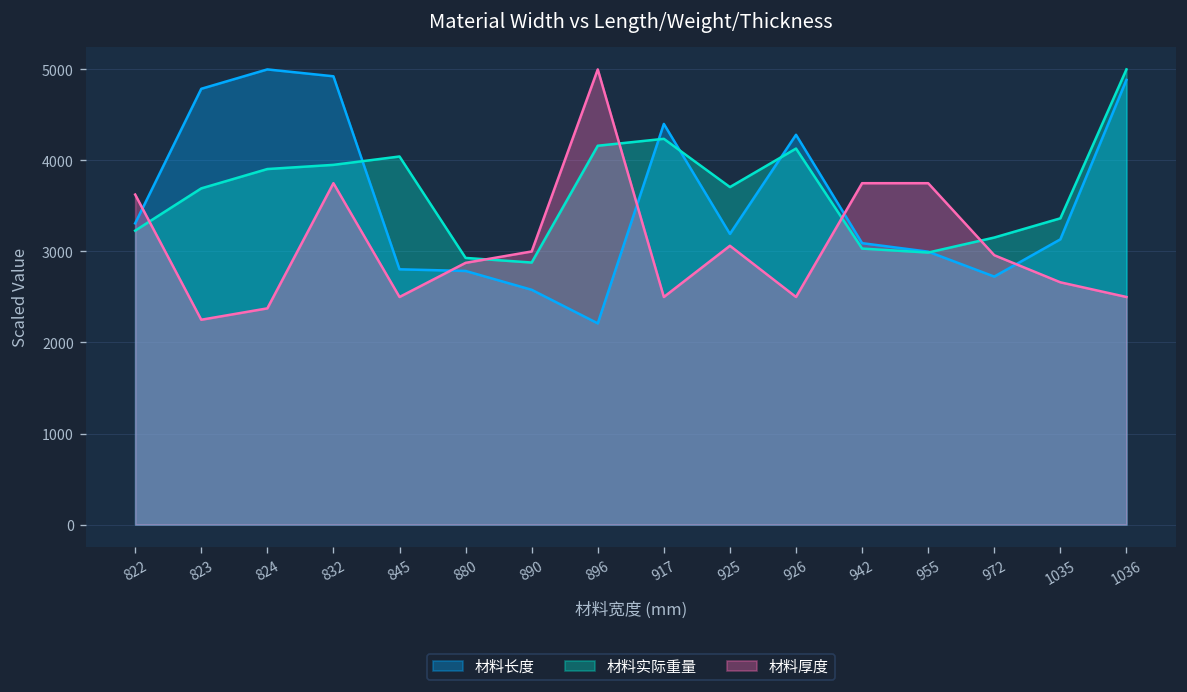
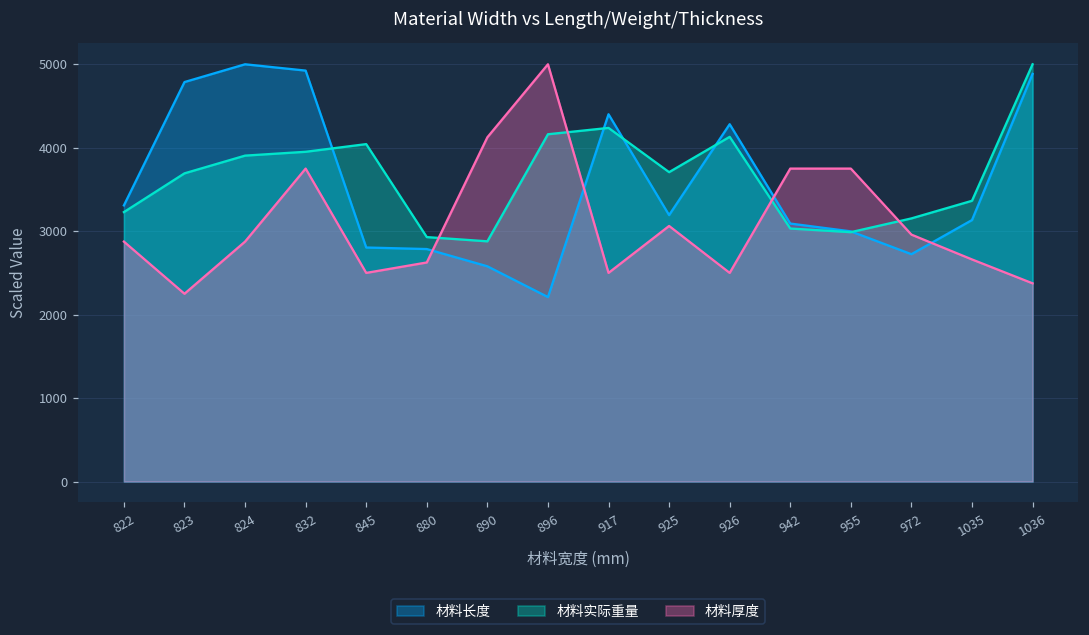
材料厚度, 822: 3600 -> 2900
材料厚度, 824: 2400 -> 2900
材料厚度, 880: 2900 -> 2600
材料厚度, 890: 3000 -> 4100
材料厚度, 1036: 2500 -> 2400
